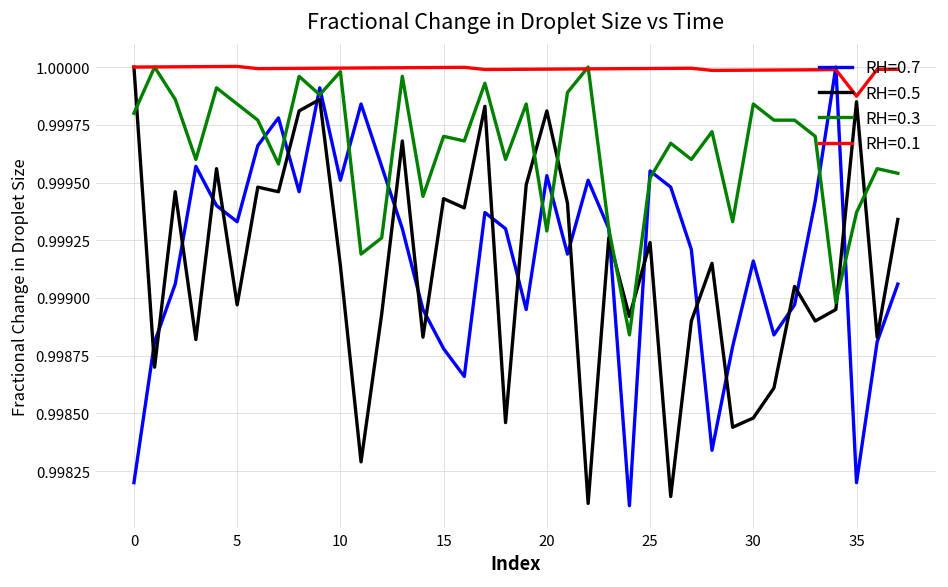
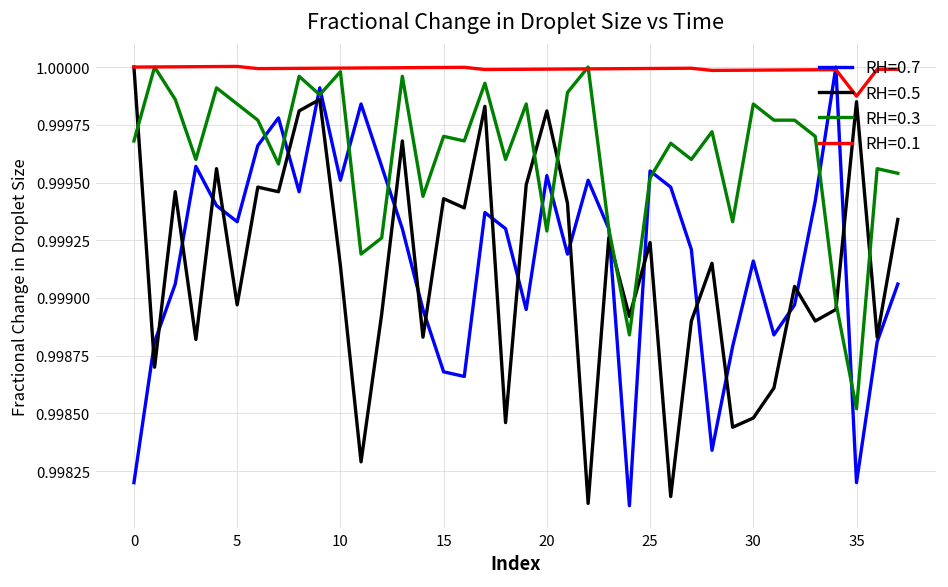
RH=0.3, 0: 0.99980 -> 0.99968
RH=0.7, 15: 0.99878 -> 0.99868
RH=0.3, 35: 0.99937 -> 0.99852
